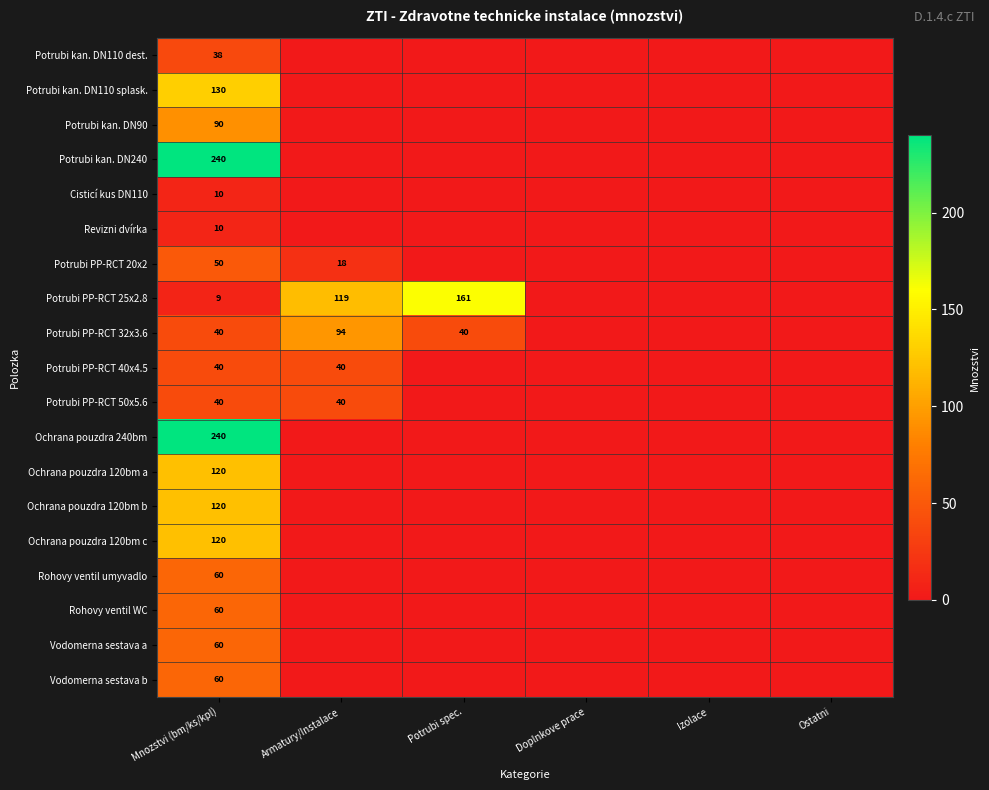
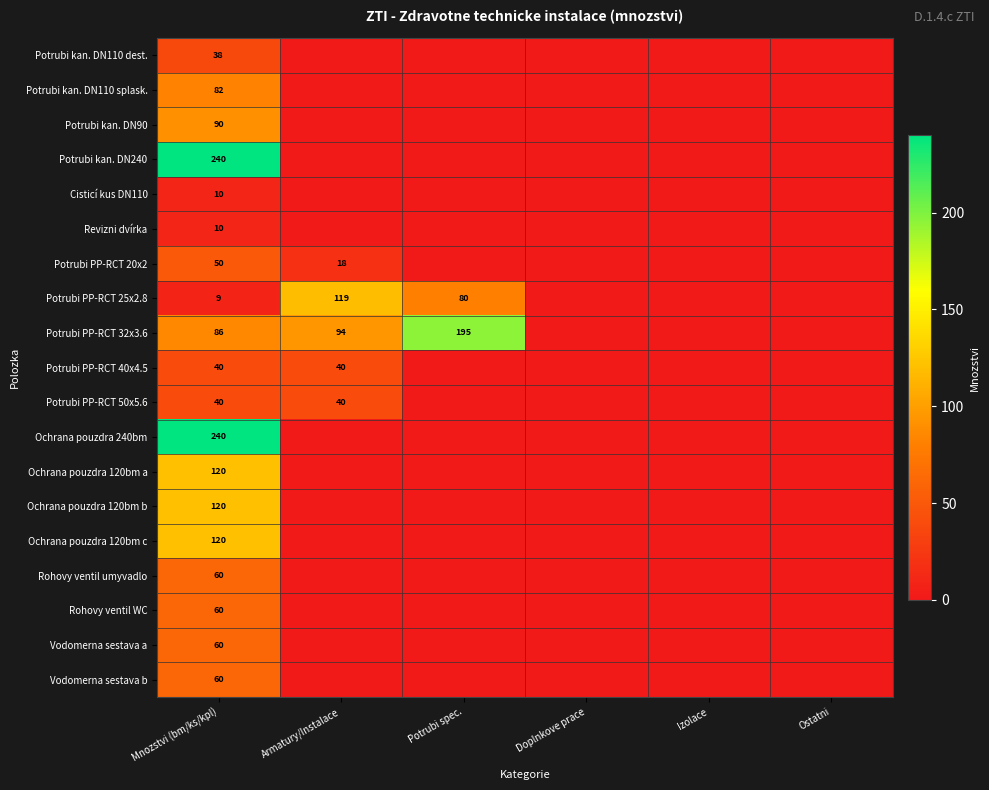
Potrubi kan. DN110 splask., Mnozstvi (bm/ks/kpl): 130 -> 82
Potrubi PP-RCT 25x2.8, Potrubi spec.: 161 -> 80
Potrubi PP-RCT 32x3.6, Mnozstvi (bm/ks/kpl): 40 -> 86
Potrubi PP-RCT 32x3.6, Potrubi spec.: 40 -> 195
